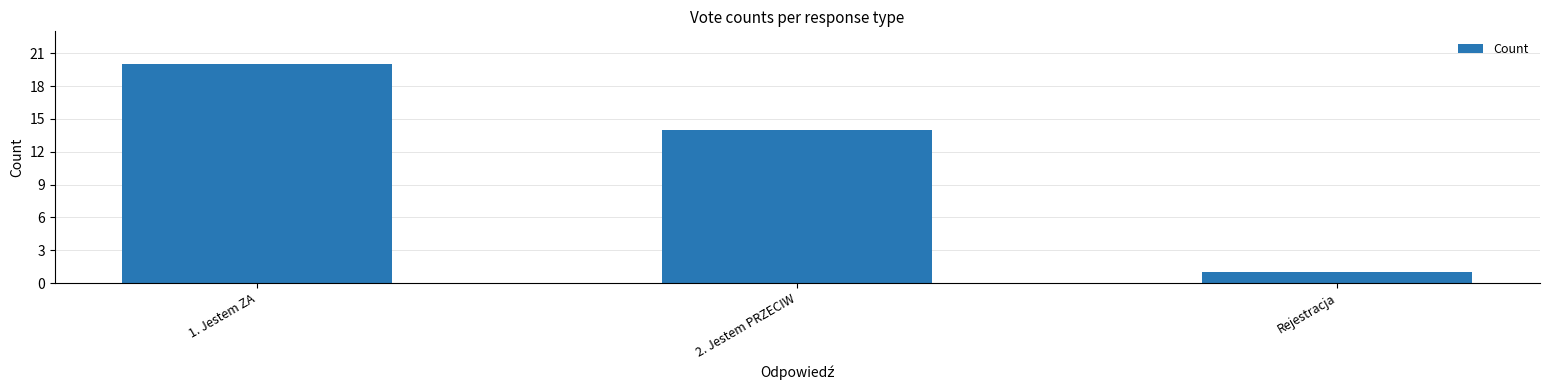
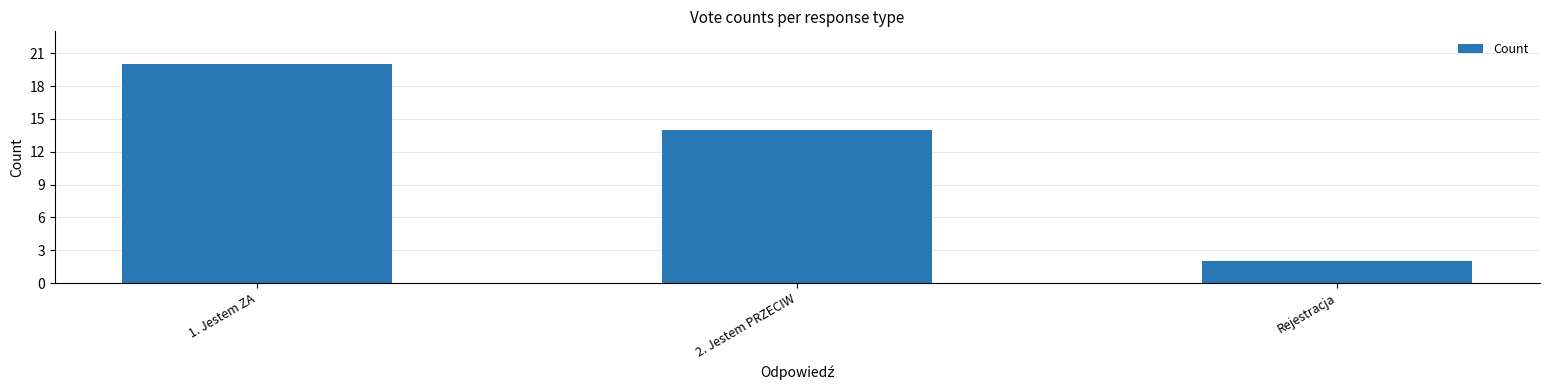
Rejestracja: 1 -> 2
